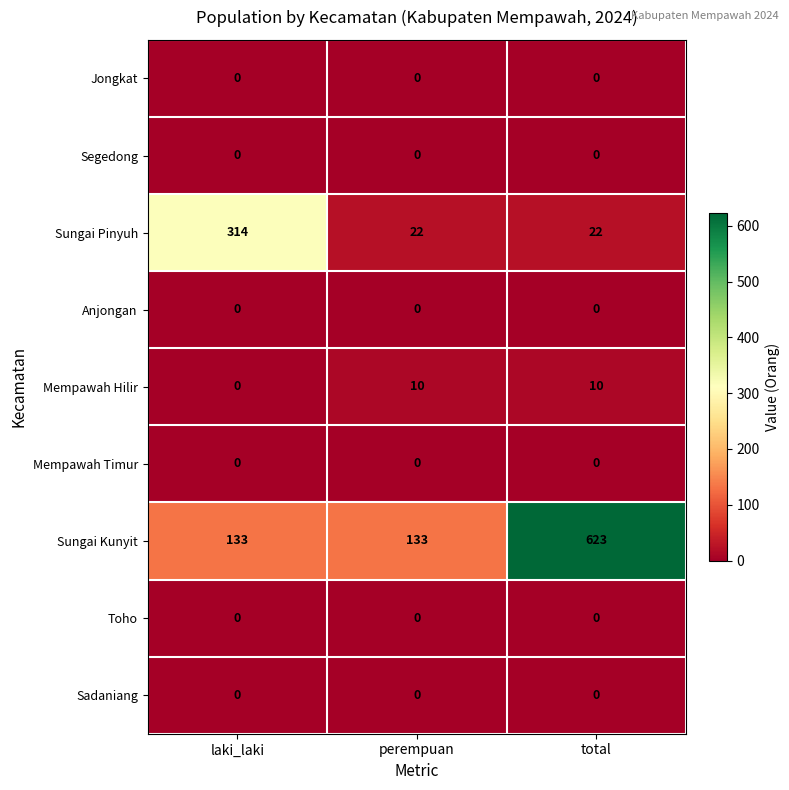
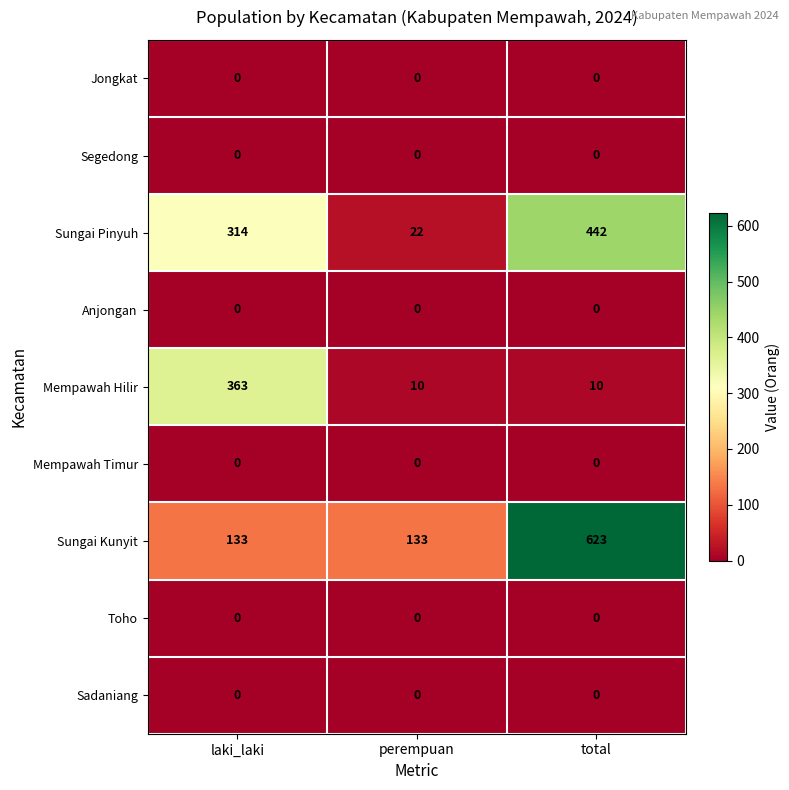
Sungai Pinyuh, total: 22 -> 442
Mempawah Hilir, laki_laki: 0 -> 363
